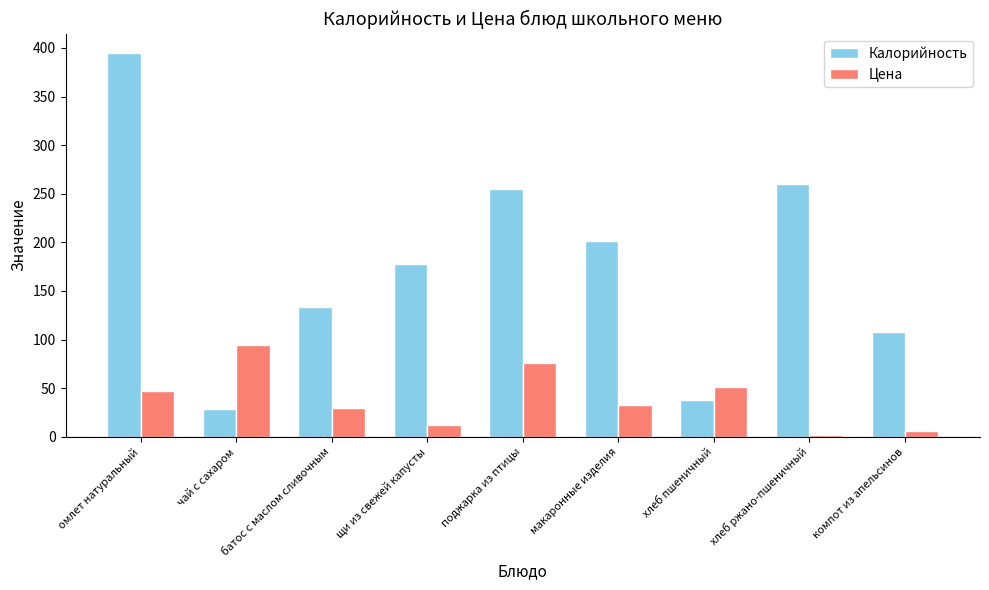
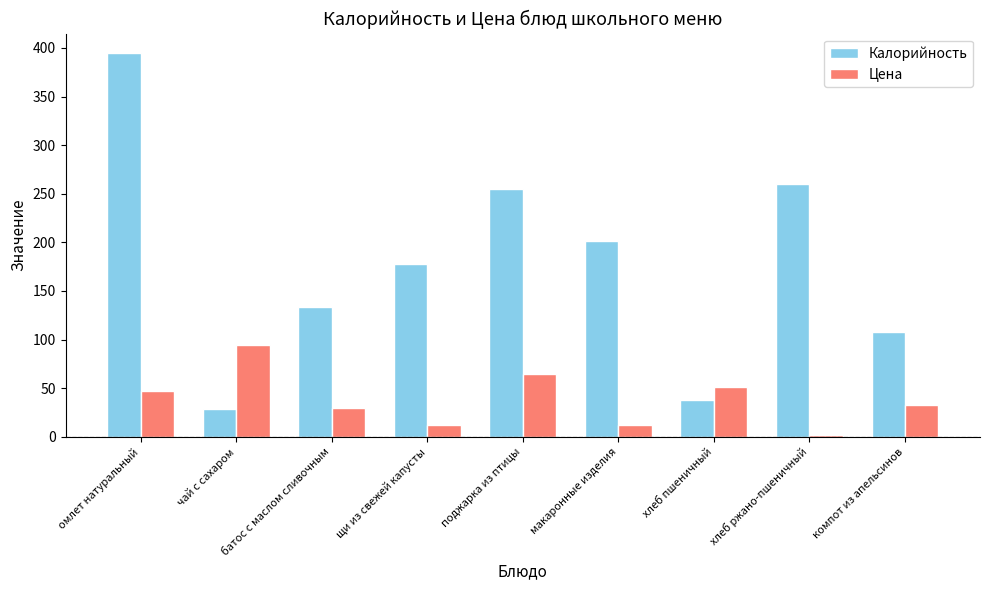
Цена, поджарка из птицы: 80 -> 60
Цена, макаронные изделия: 30 -> 10
Цена, компот из апельсинов: 10 -> 30
